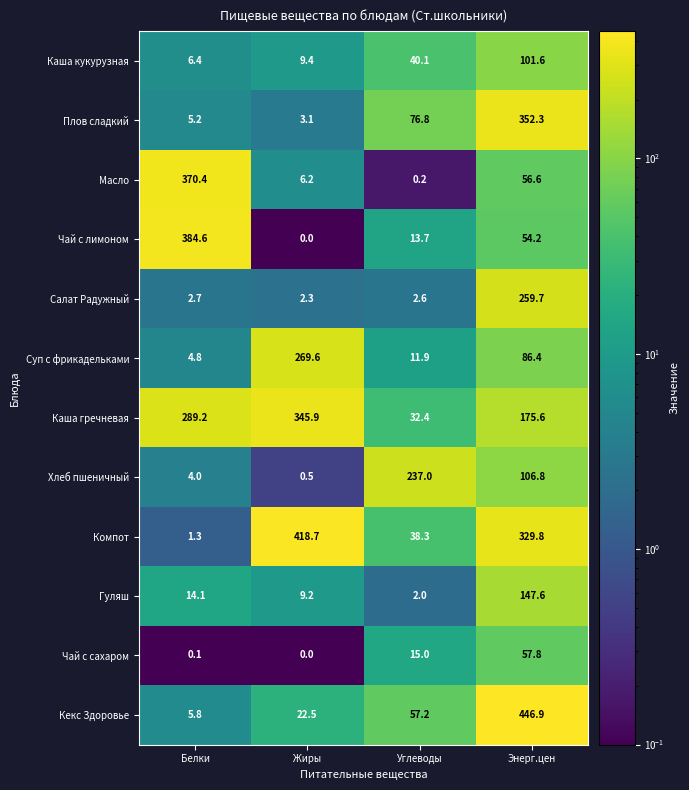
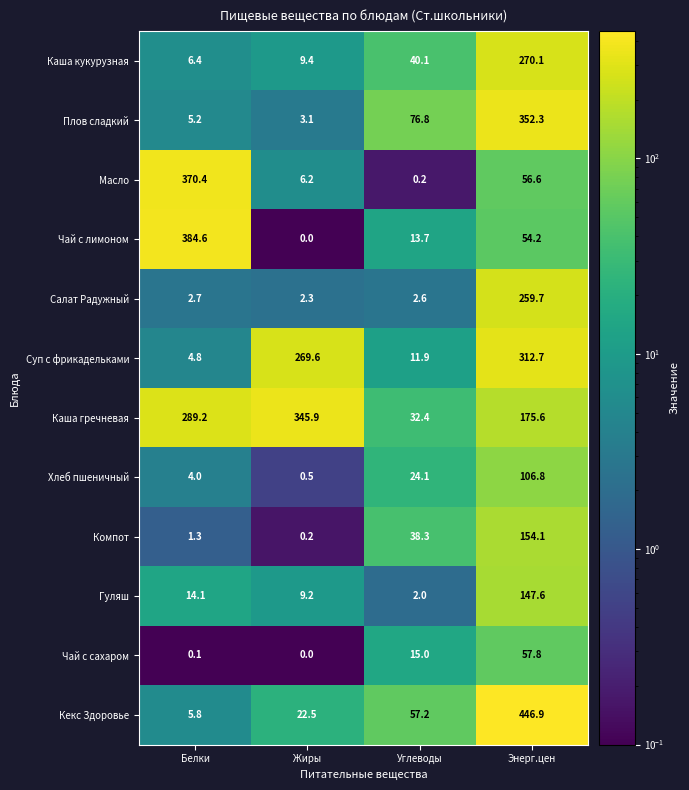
Каша кукурузная, Энерг.цен: 101.6 -> 270.1
Суп с фрикадельками, Энерг.цен: 86.4 -> 312.7
Хлеб пшеничный, Углеводы: 237.0 -> 24.1
Компот, Жиры: 418.7 -> 0.2
Компот, Энерг.цен: 329.8 -> 154.1
